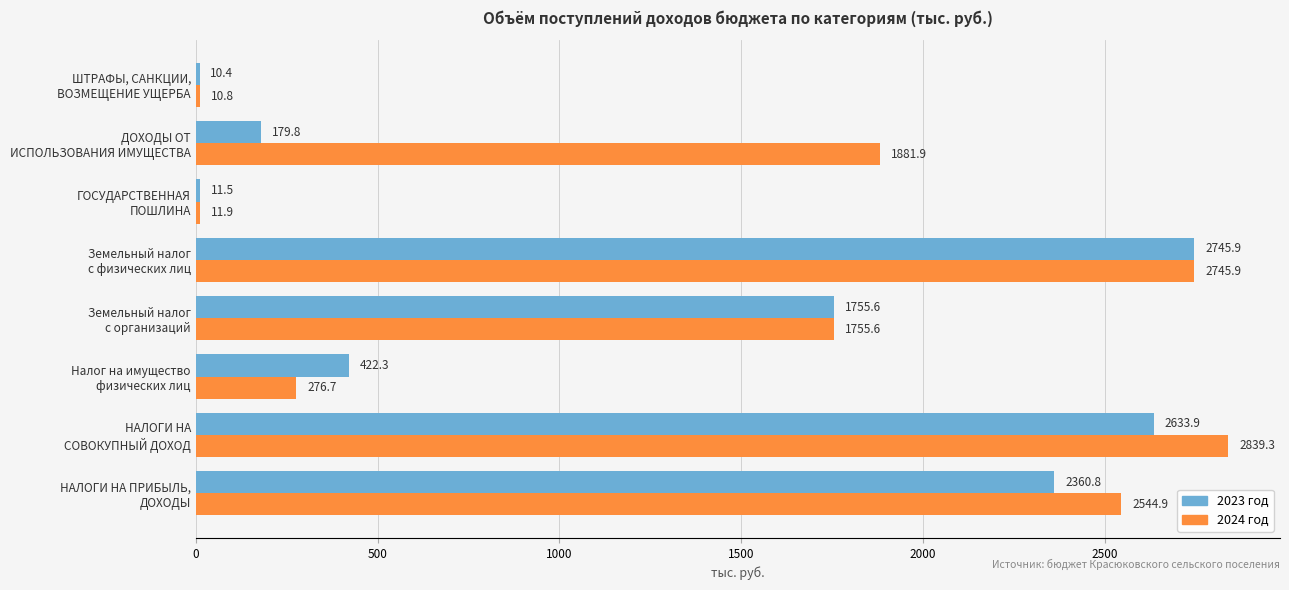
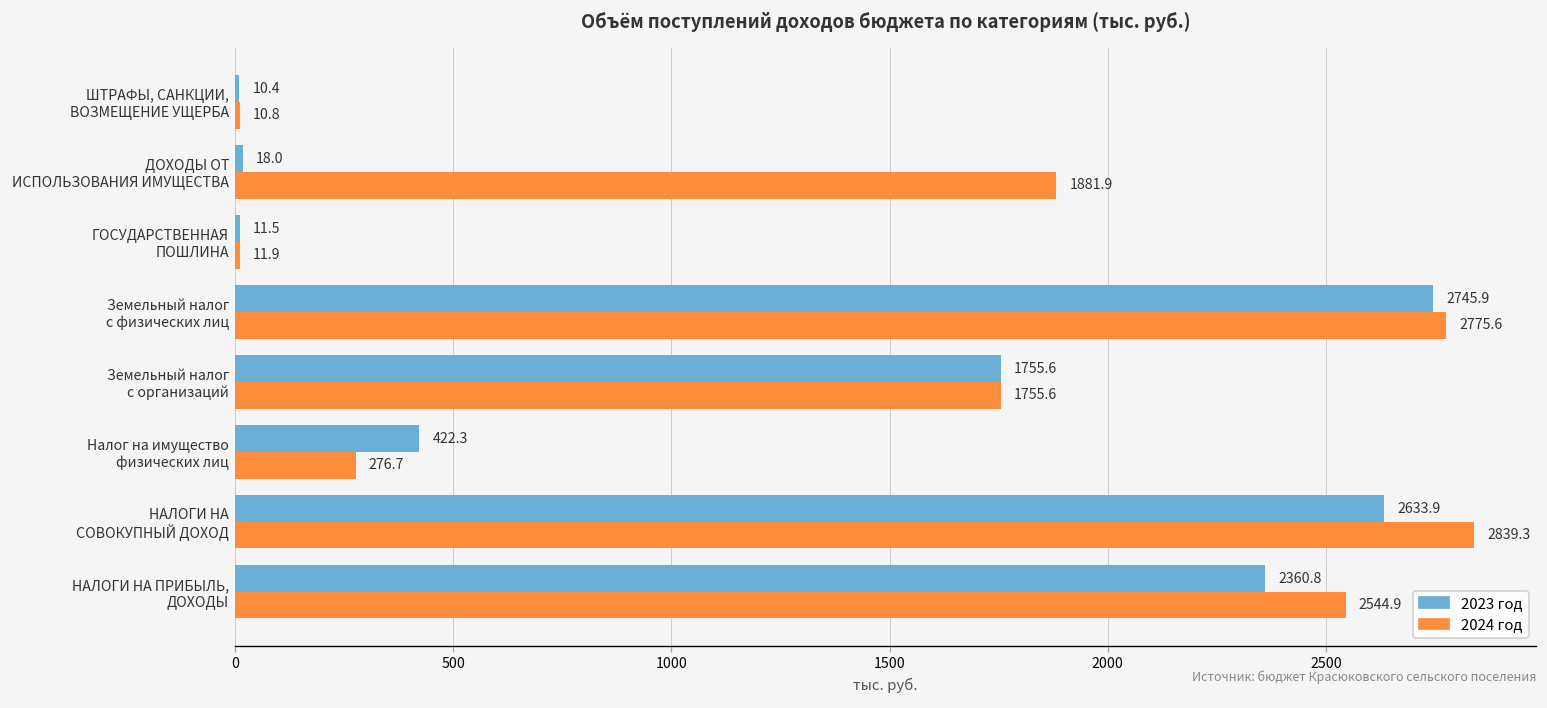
2023 год, ДОХОДЫ ОТ ИСПОЛЬЗОВАНИЯ ИМУЩЕСТВА: 179.8 -> 18.0
2024 год, Земельный налог с физических лиц: 2745.9 -> 2775.6
